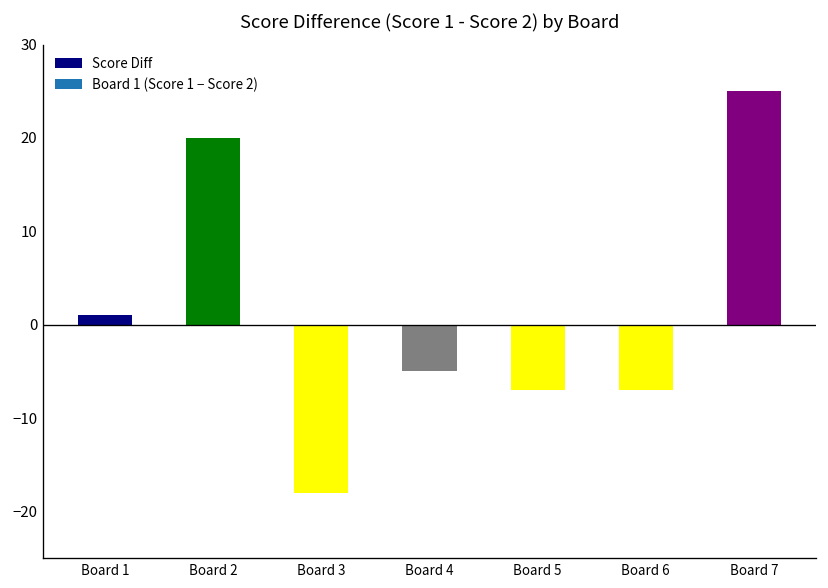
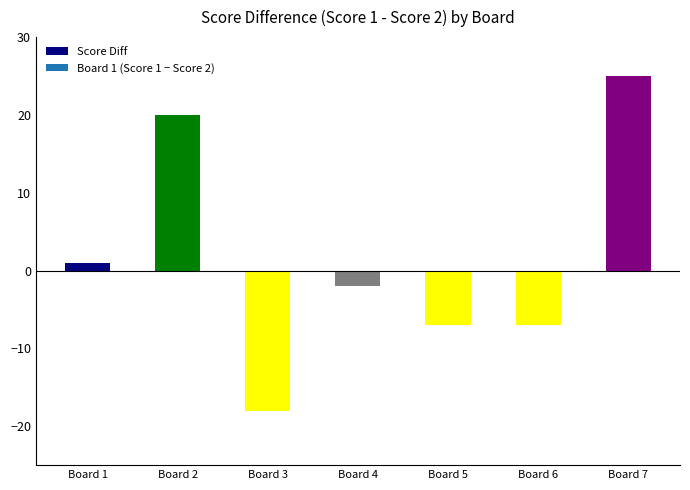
Board 4: -5 -> -2
